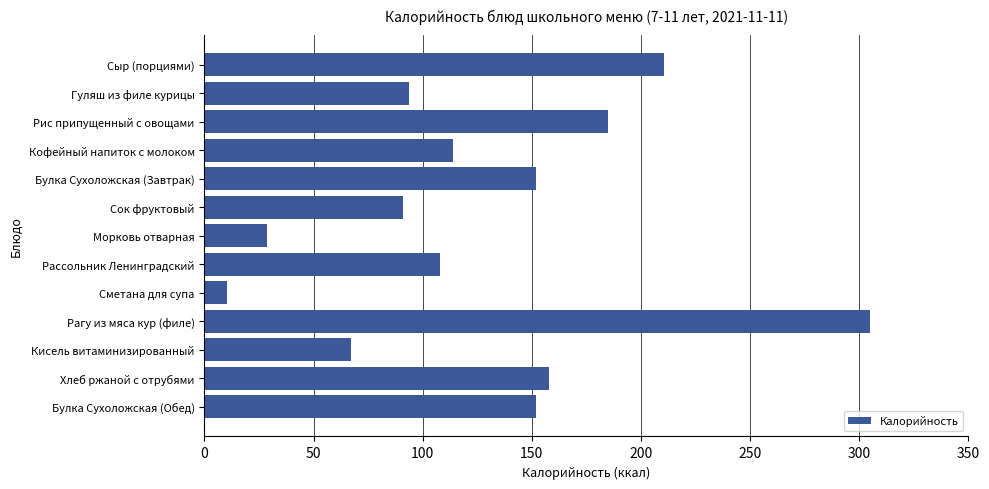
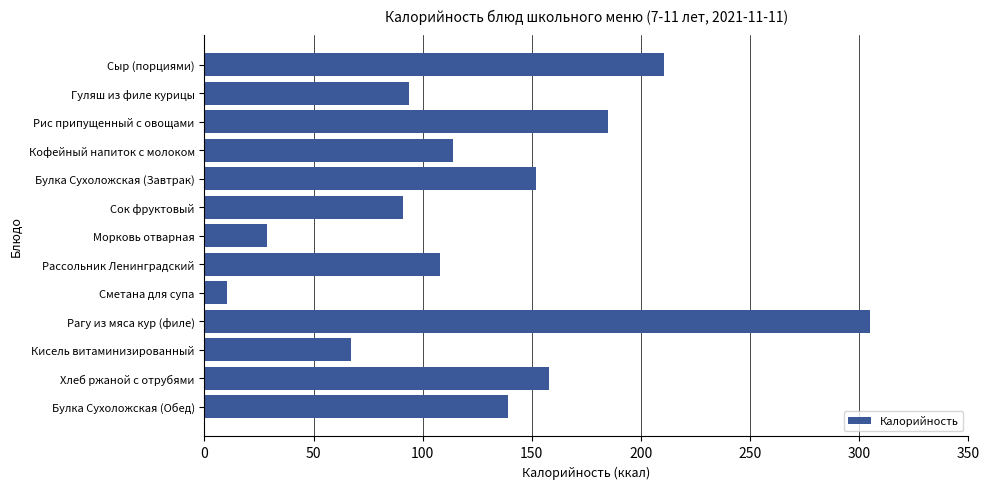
Булка Сухоложская (Обед): 152 -> 139
